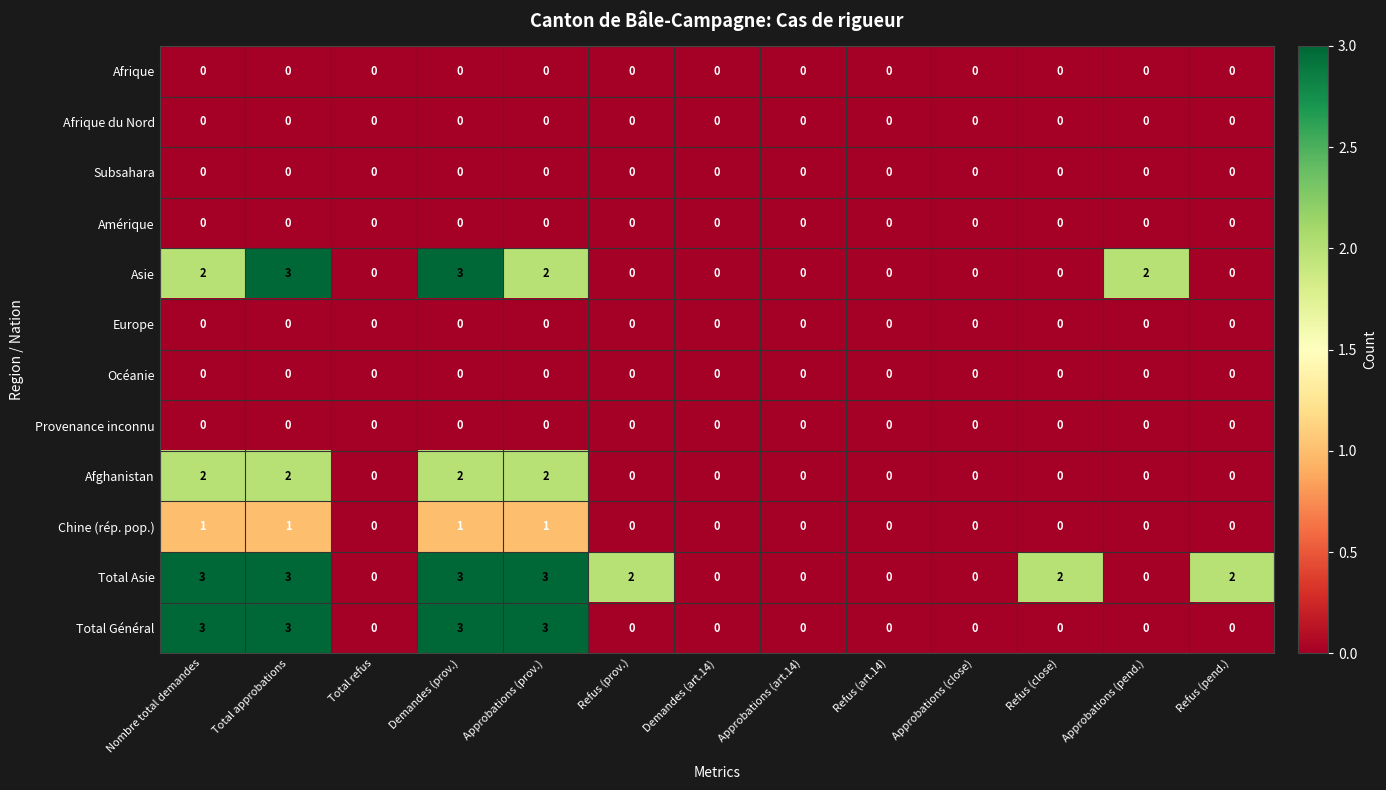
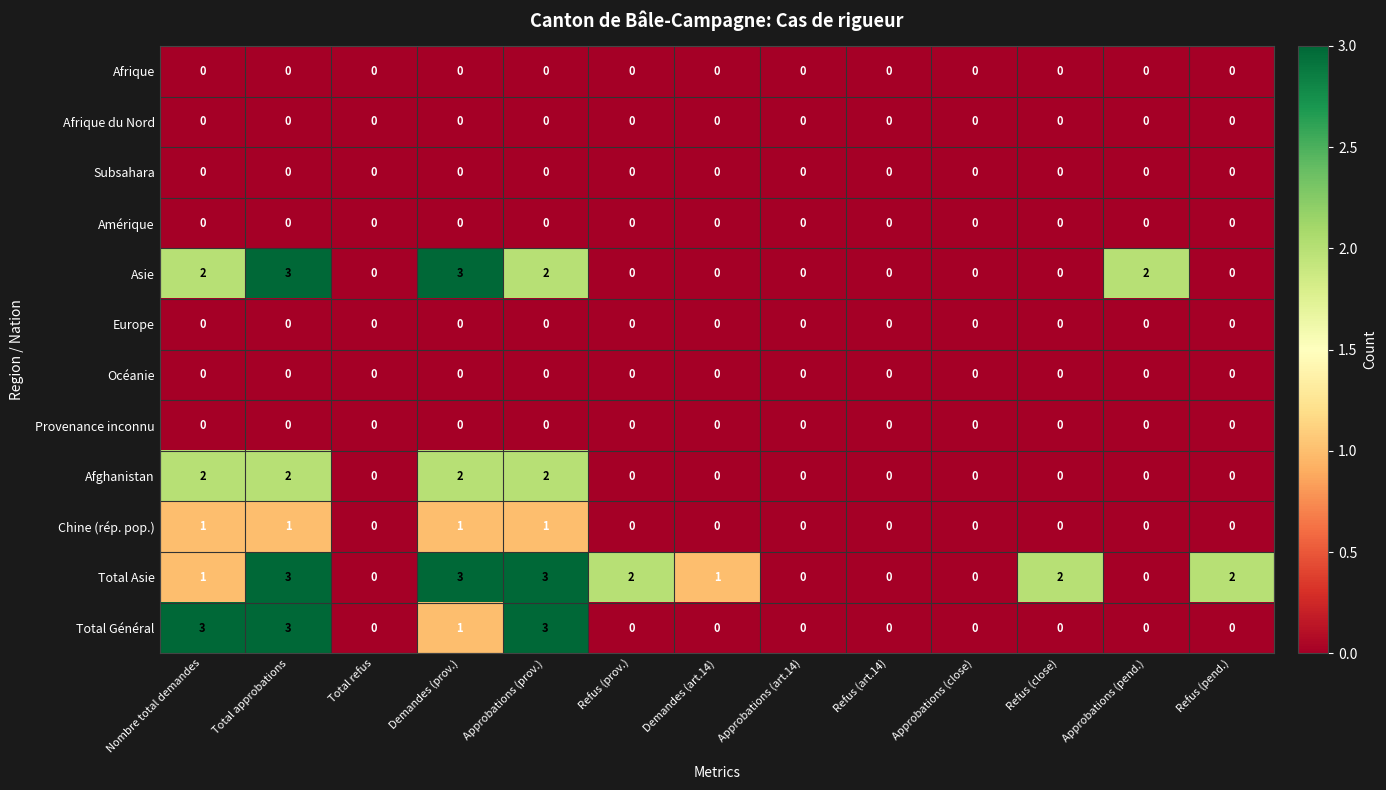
Total Asie, Nombre total demandes: 3 -> 1
Total Asie, Demandes (art.14): 0 -> 1
Total Général, Demandes (prov.): 3 -> 1
